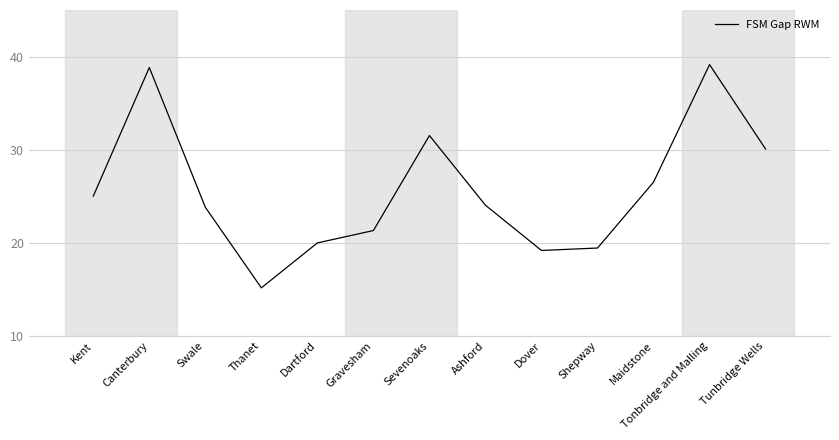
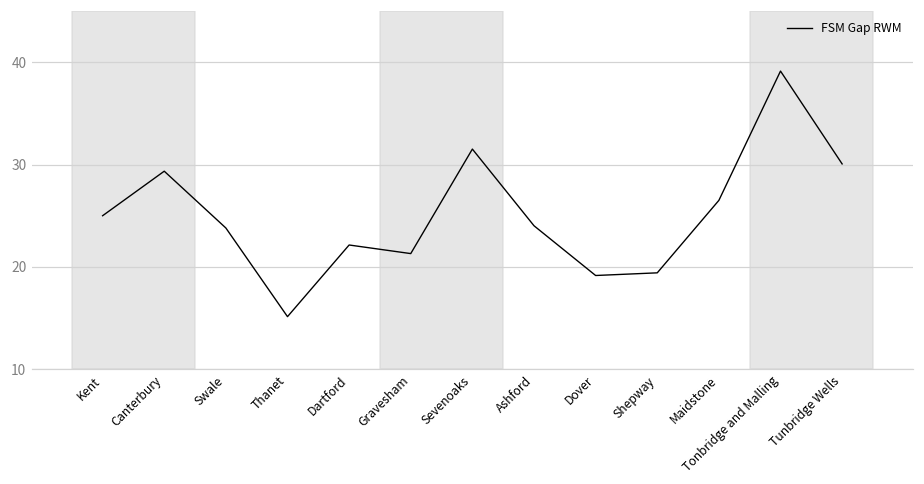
Canterbury: 39 -> 29
Dartford: 20 -> 22
